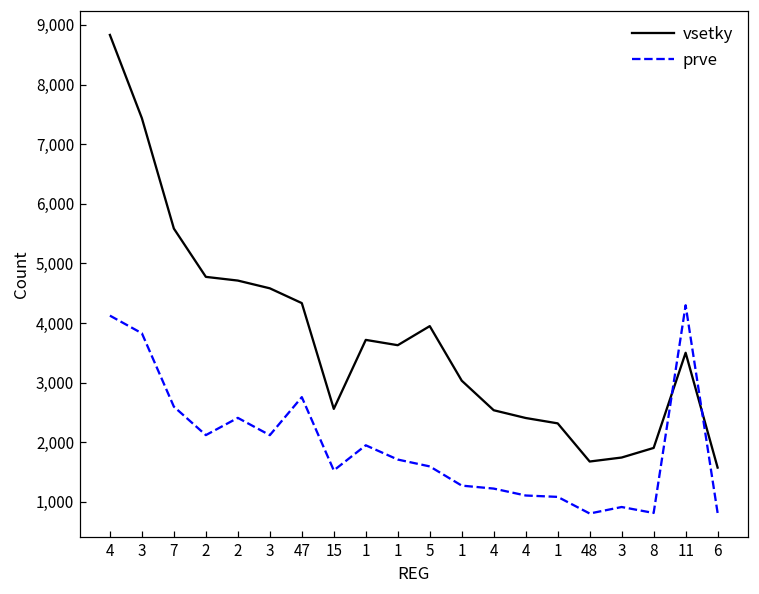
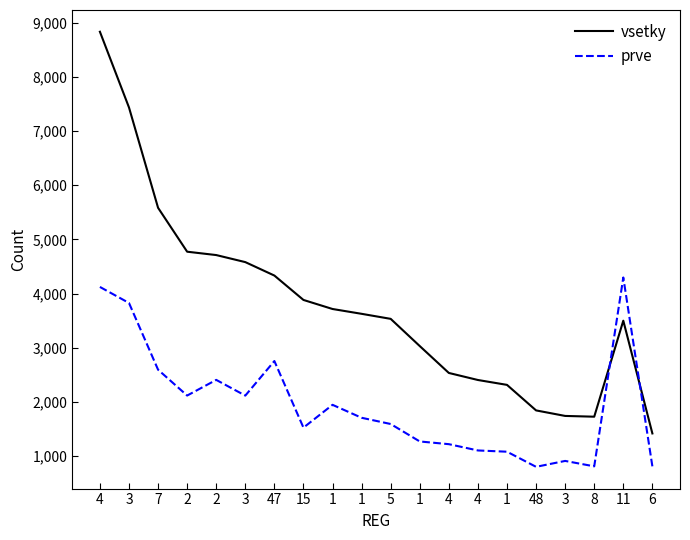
vsetky, 15: 2,600 -> 3,900
vsetky, 5: 3,900 -> 3,500
vsetky, 48: 1,700 -> 1,800
vsetky, 8: 1,900 -> 1,700
vsetky, 6: 1,600 -> 1,400
